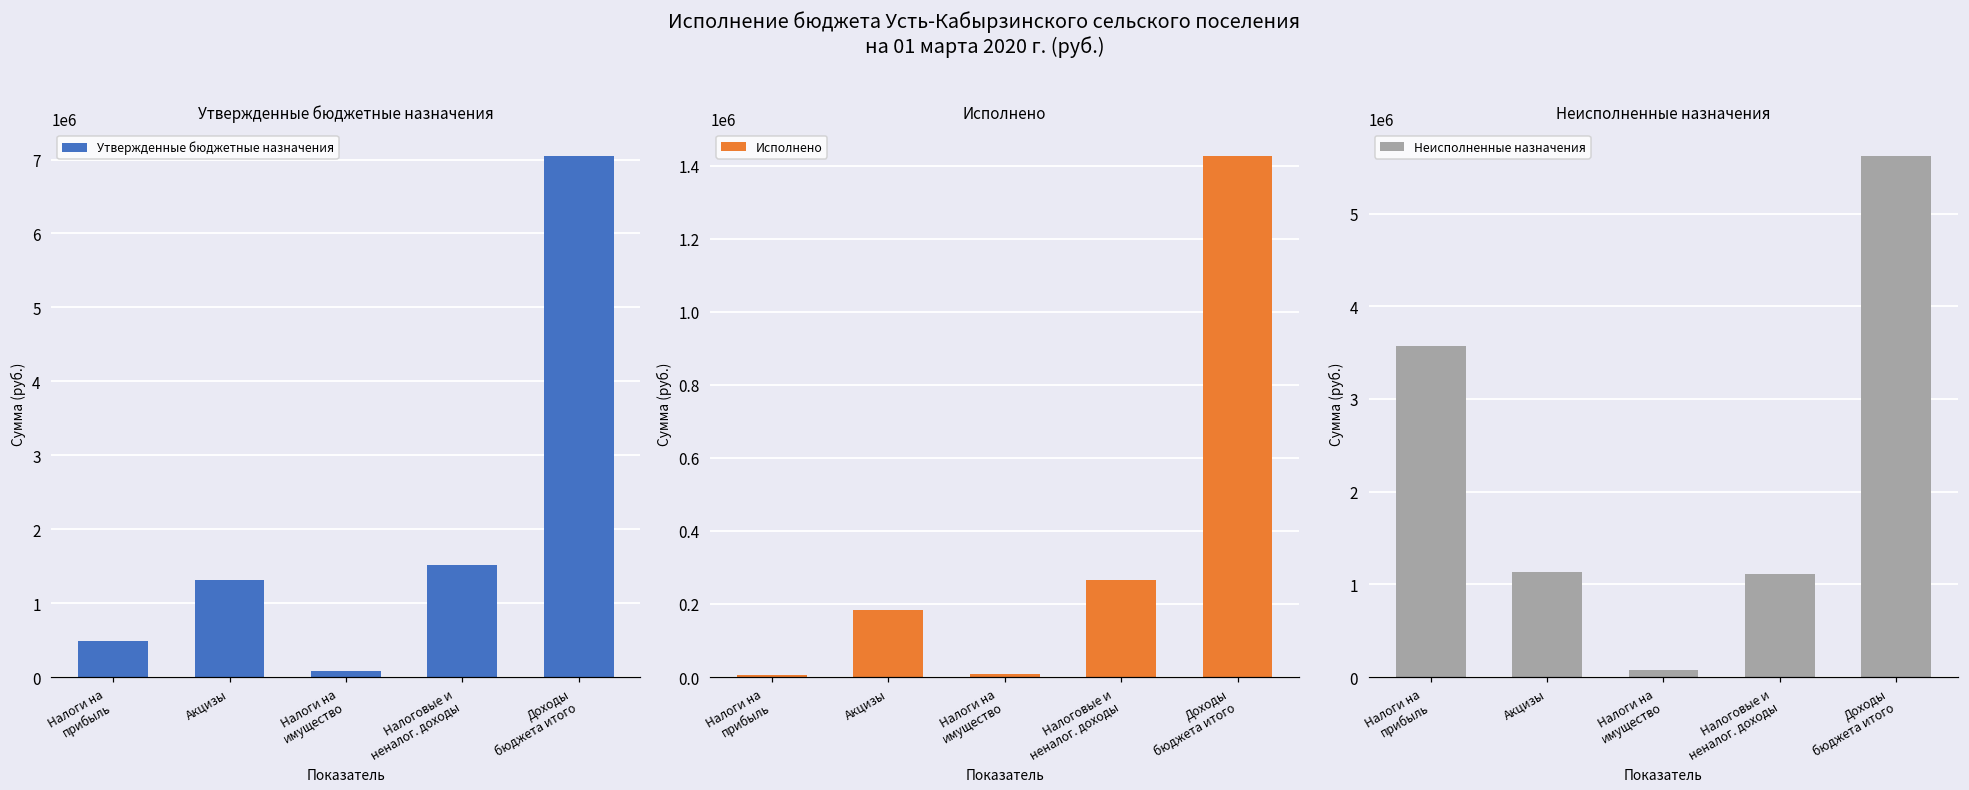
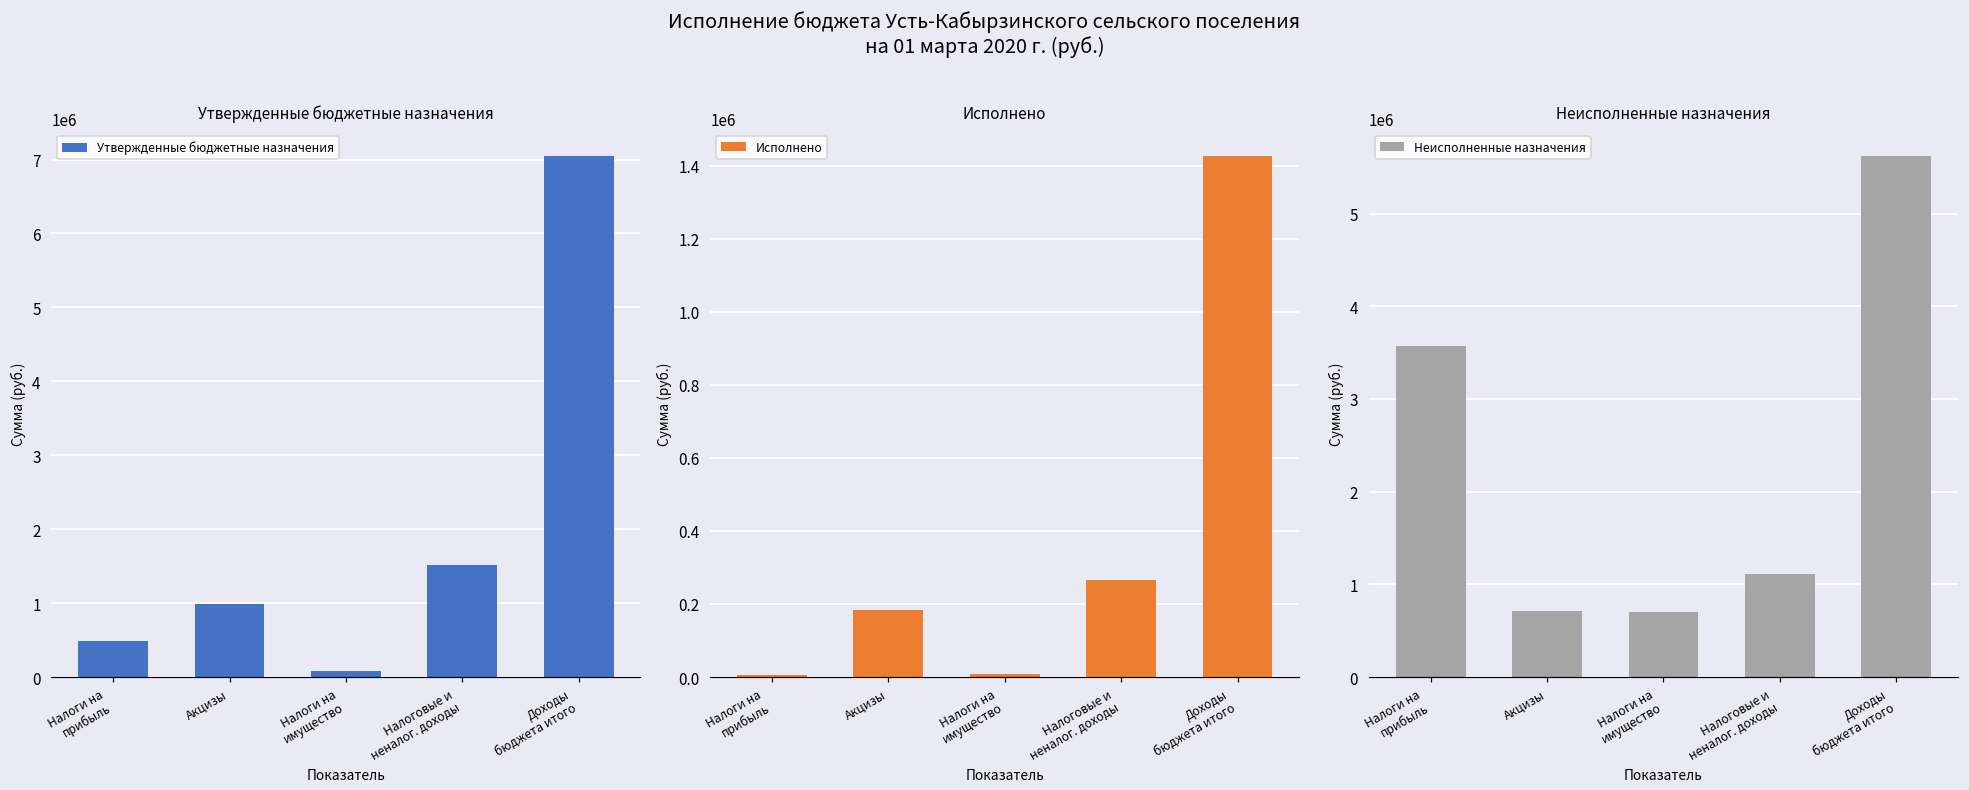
Утвержденные бюджетные назначения, Акцизы: 1300000 -> 1000000
Неисполненные назначения, Акцизы: 1100000 -> 700000
Неисполненные назначения, Налоги на имущество: 100000 -> 700000
